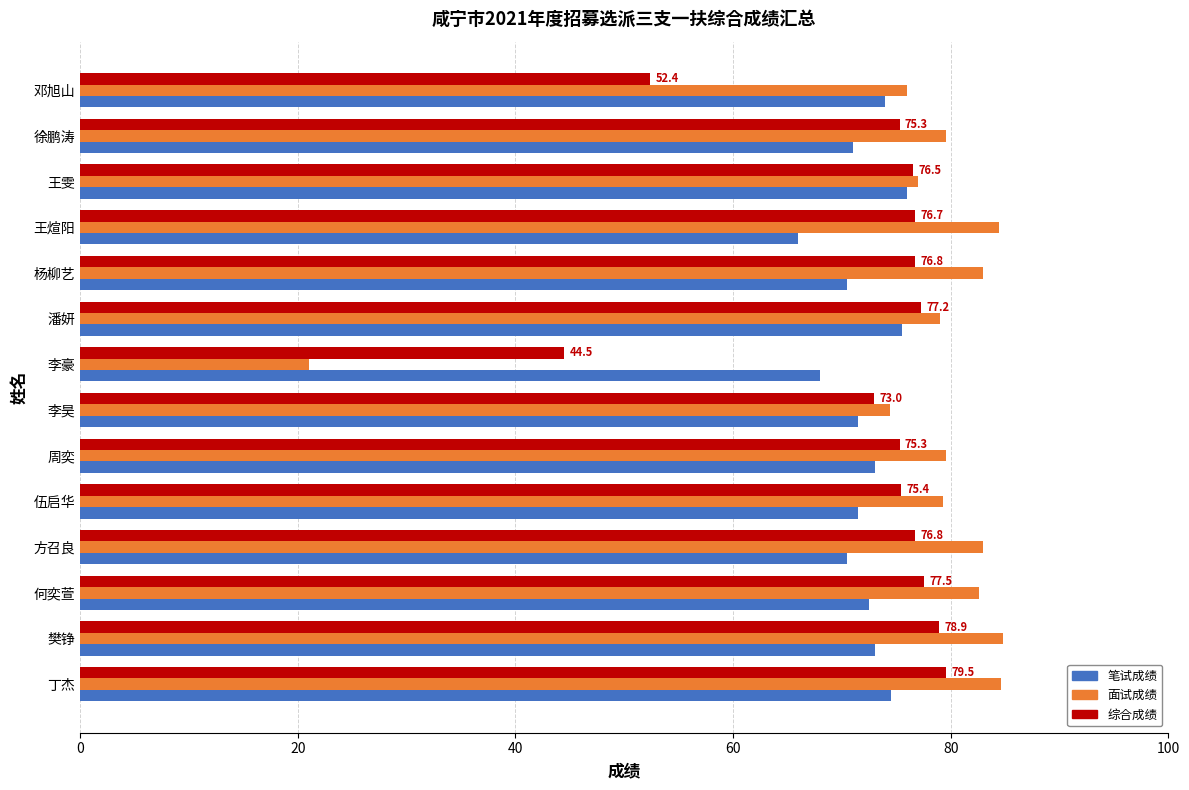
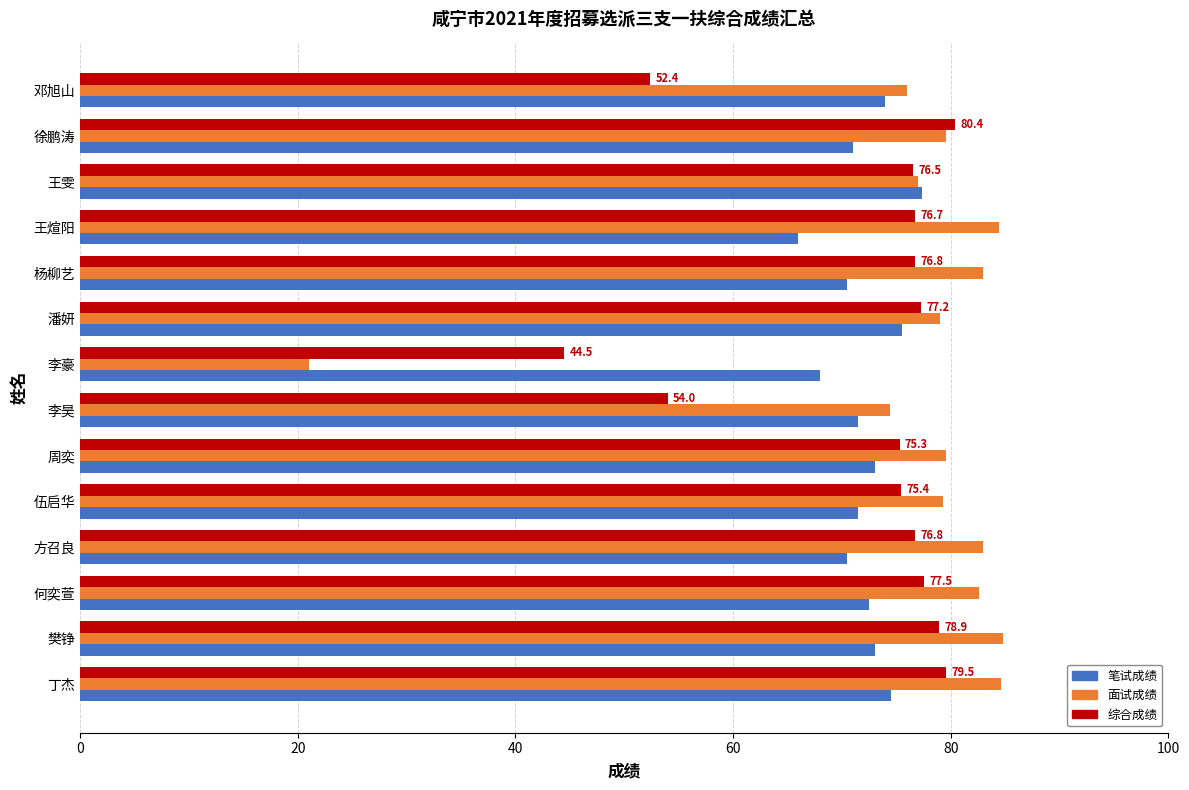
综合成绩, 徐鹏涛: 75.3 -> 80.4
笔试成绩, 王雯: 76.0 -> 77.4
综合成绩, 李昊: 73.0 -> 54.0
